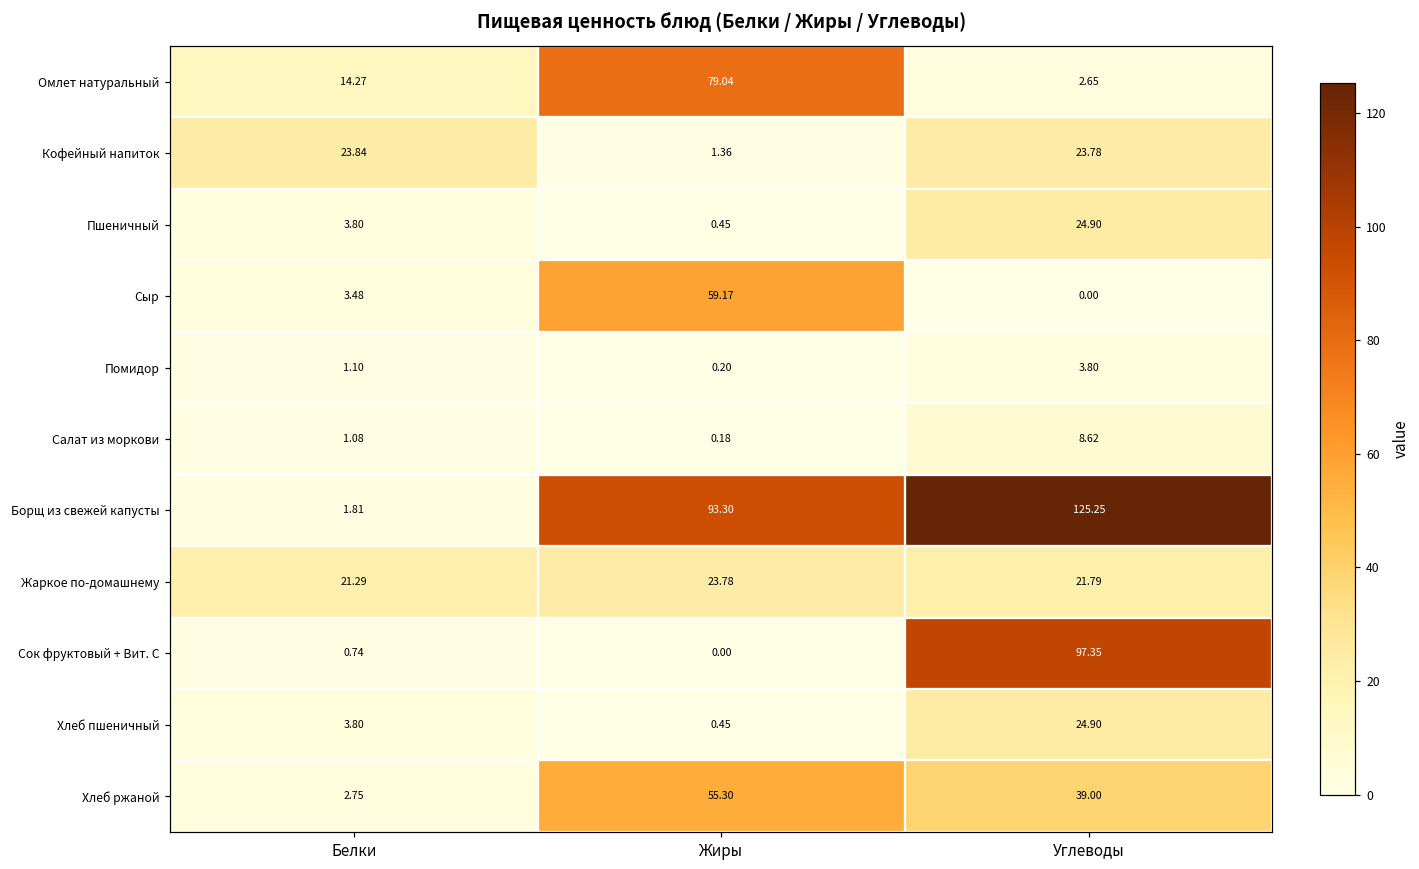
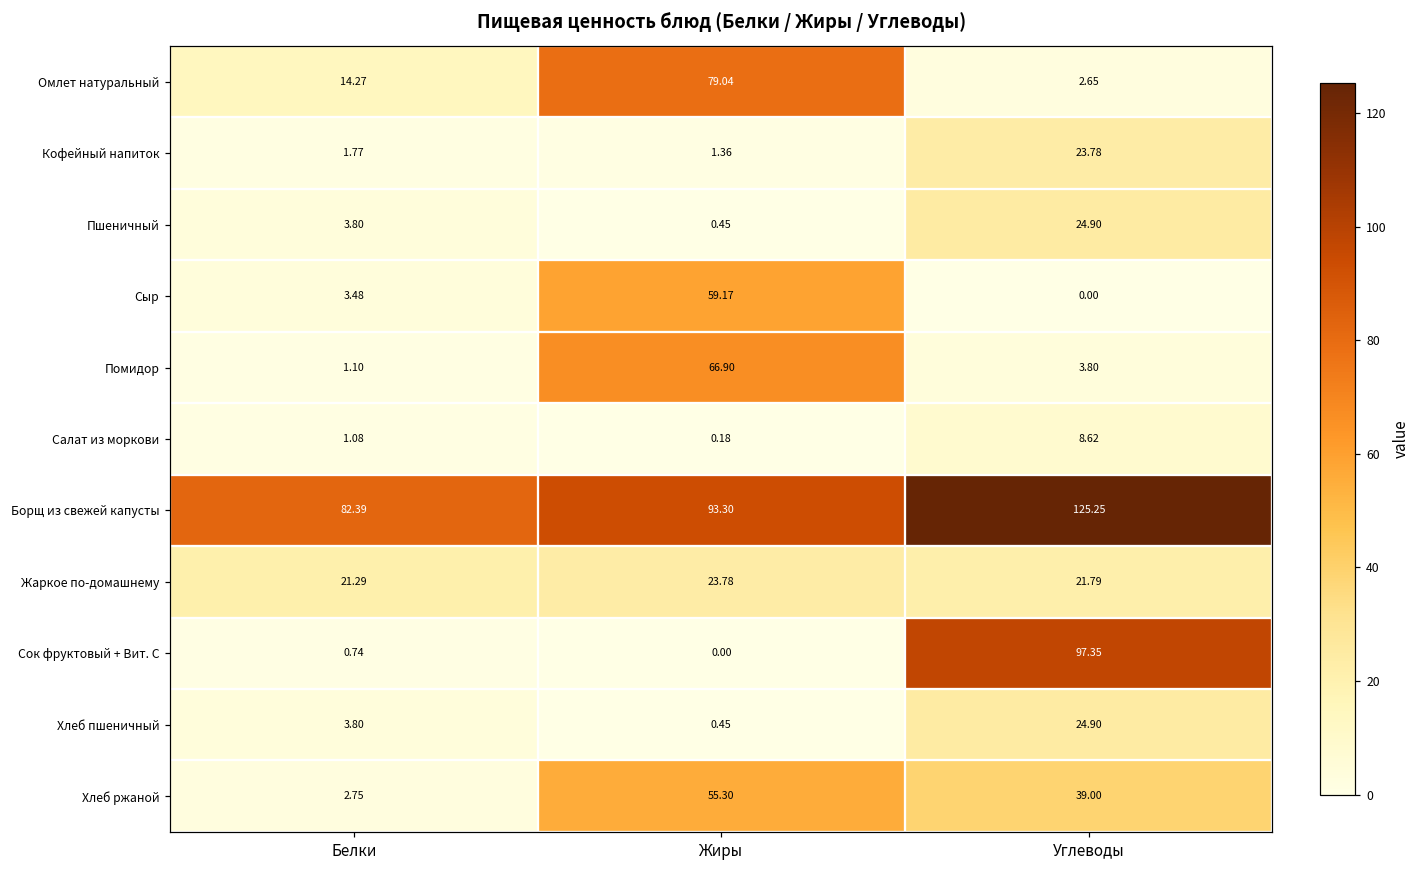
Кофейный напиток, Белки: 23.84 -> 1.77
Помидор, Жиры: 0.20 -> 66.90
Борщ из свежей капусты, Белки: 1.81 -> 82.39
